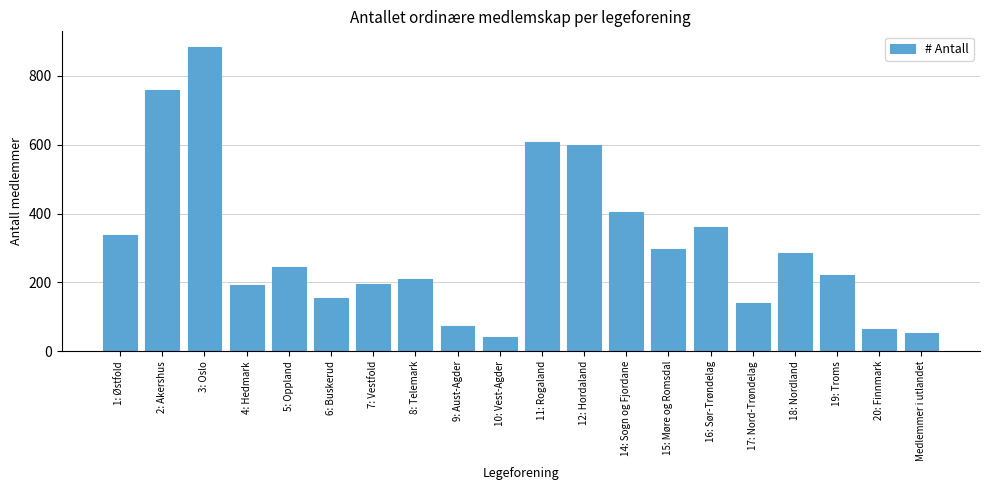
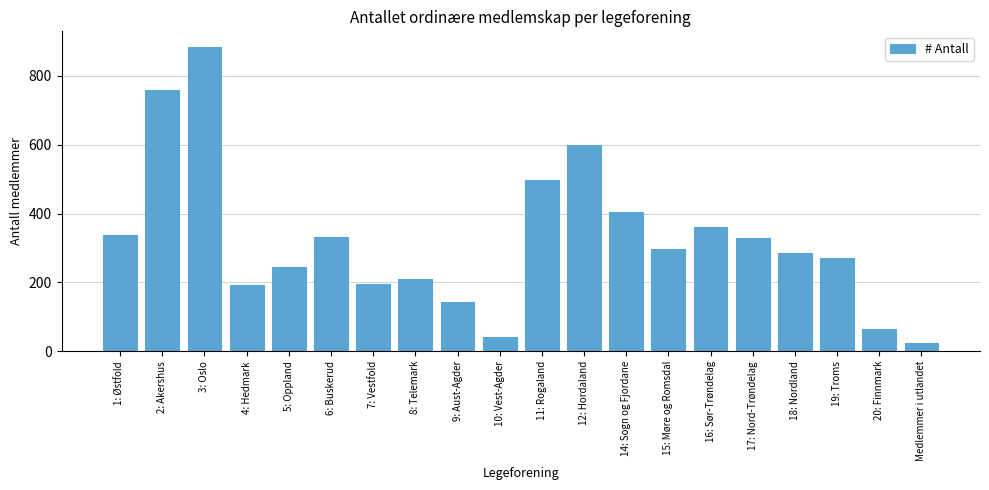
6: Buskerud: 150 -> 330
9: Aust-Agder: 80 -> 140
11: Rogaland: 610 -> 500
17: Nord-Trøndelag: 140 -> 330
19: Troms: 220 -> 270
Medlemmer i utlandet: 50 -> 20
